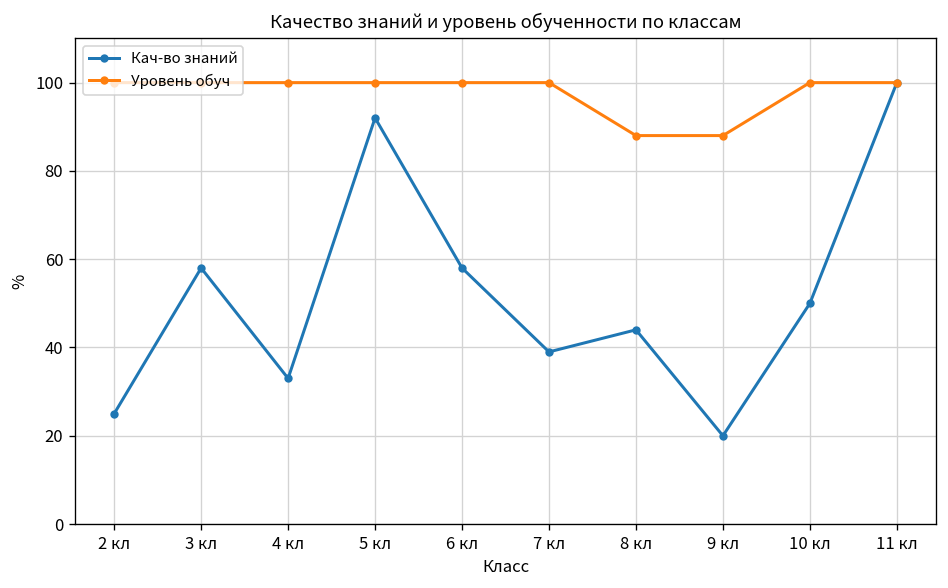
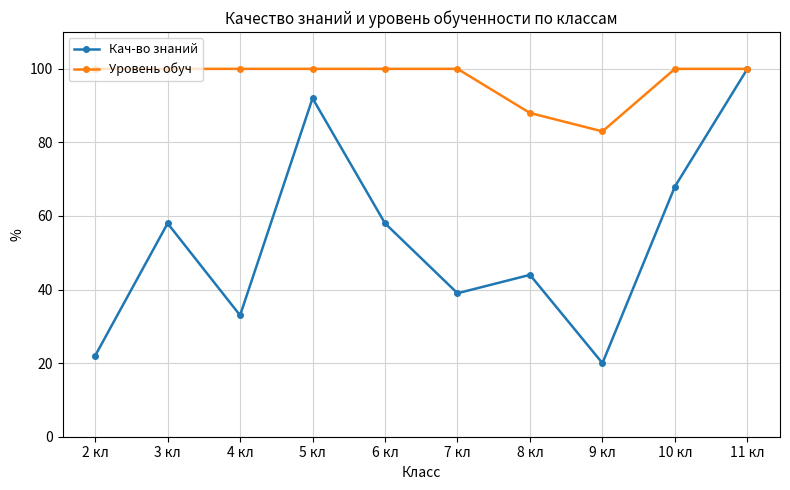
Кач-во знаний, 2 кл: 25 -> 22
Уровень обуч, 9 кл: 88 -> 83
Кач-во знаний, 10 кл: 50 -> 68
